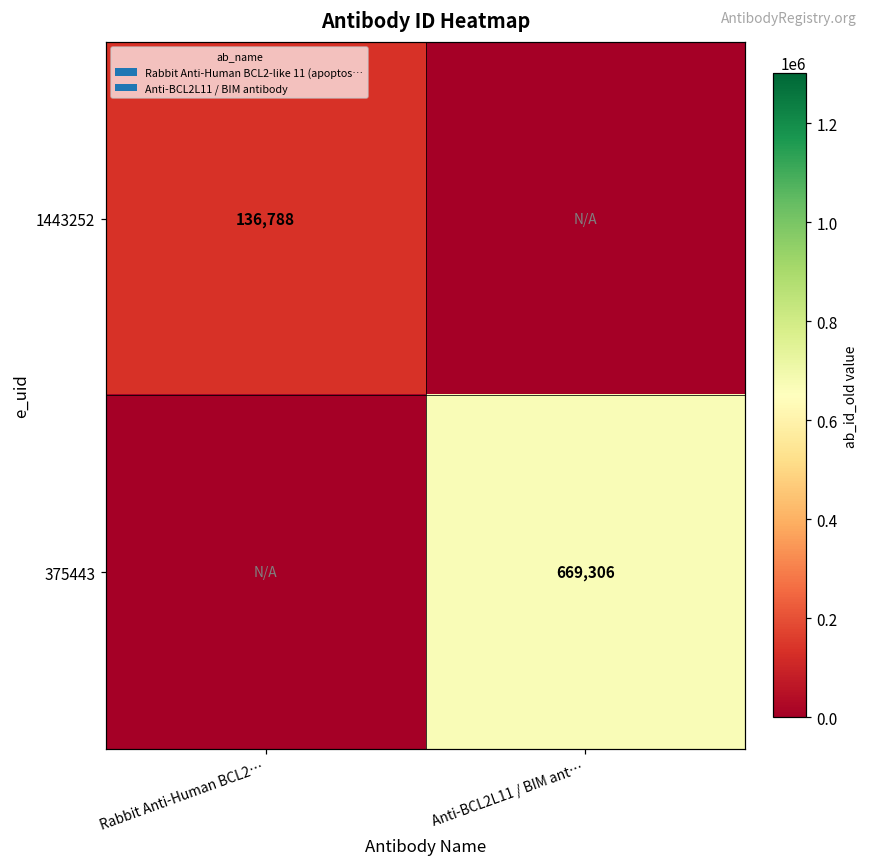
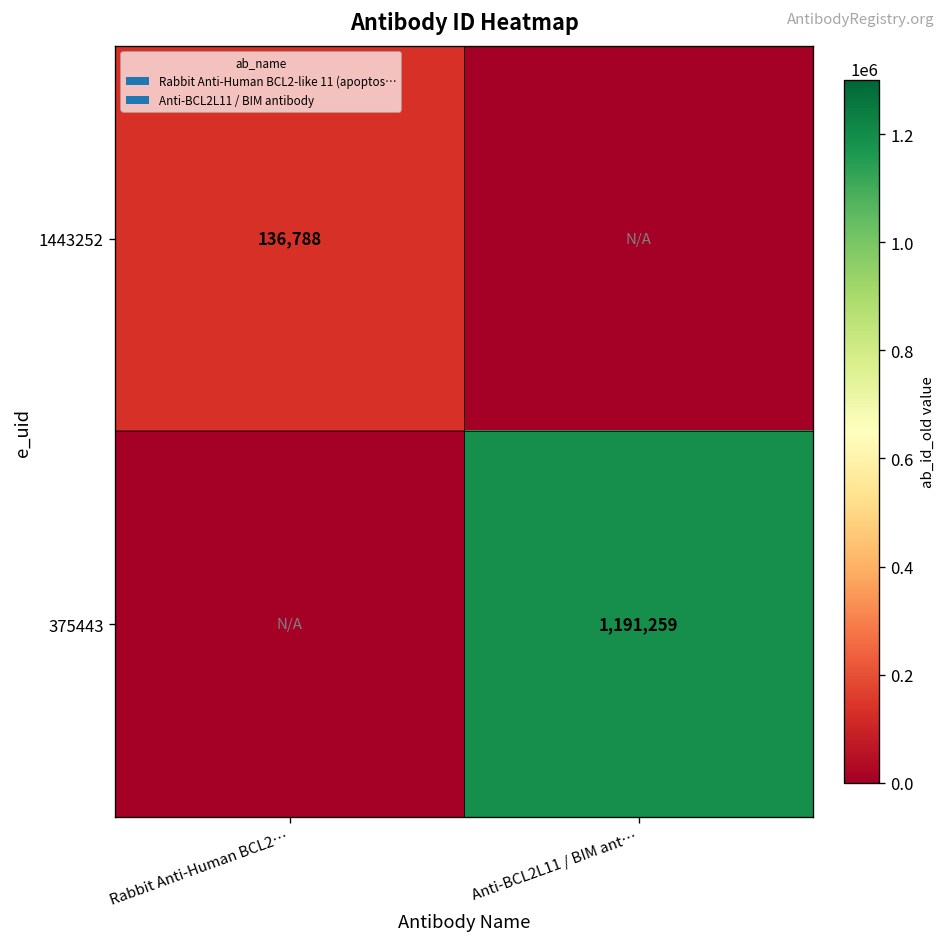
375443, Anti-BCL2L11 / BIM ant…: 669,306 -> 1,191,259
